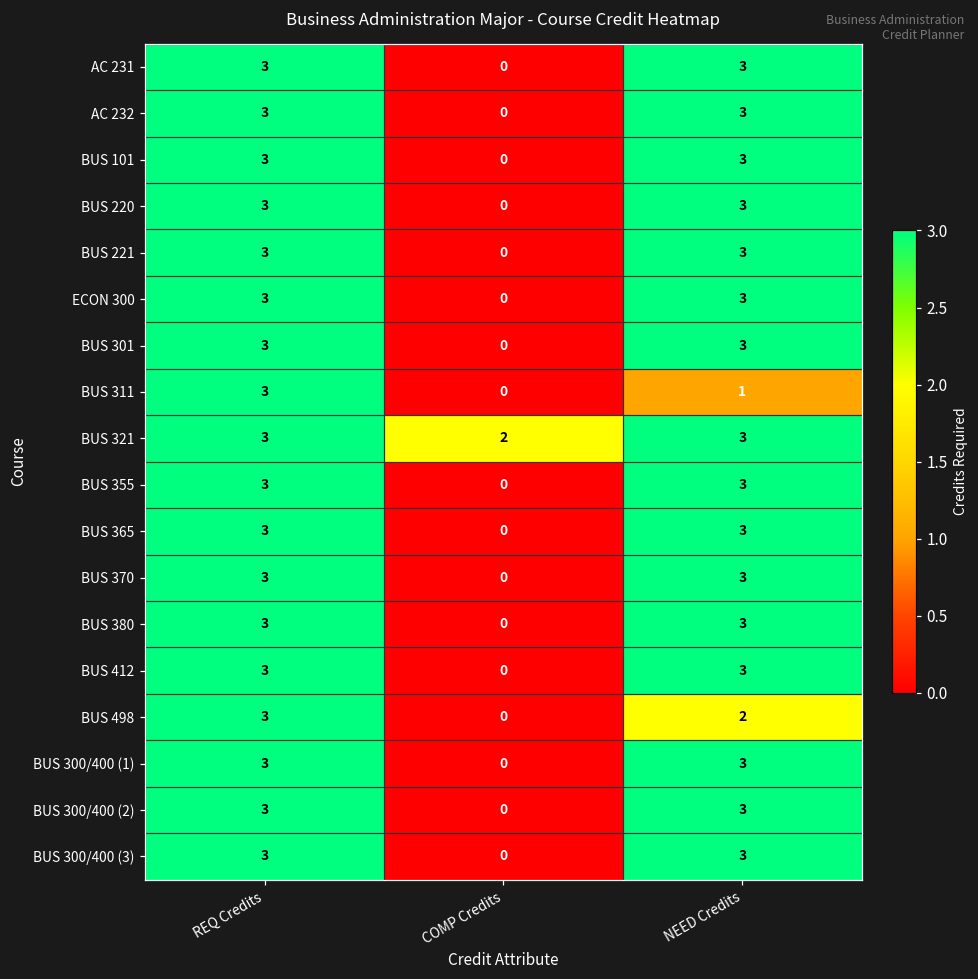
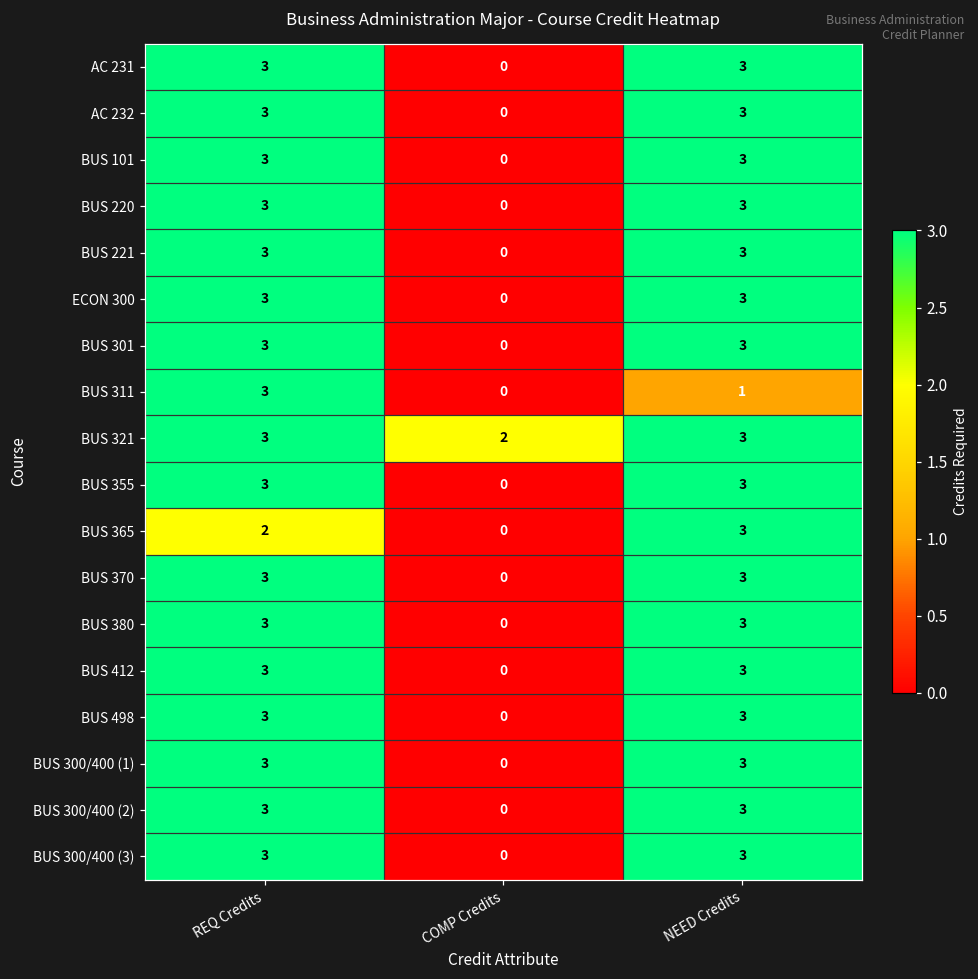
BUS 365, REQ Credits: 3 -> 2
BUS 498, NEED Credits: 2 -> 3
